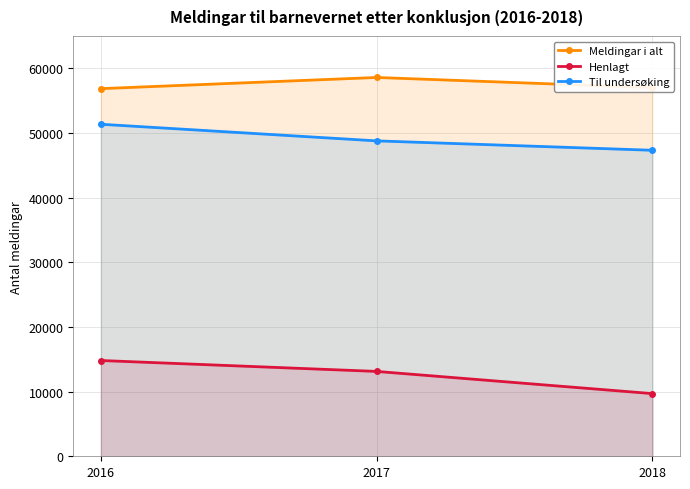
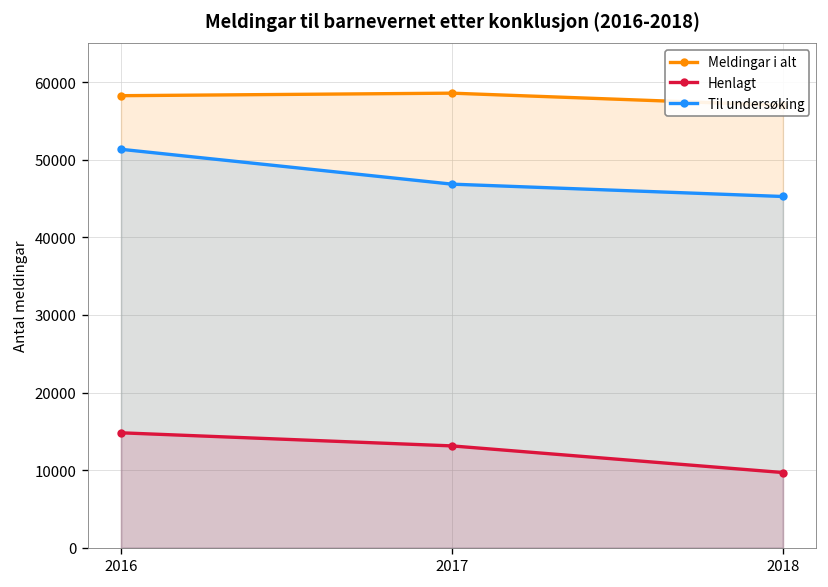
Meldingar i alt, 2016: 57000 -> 58000
Til undersøking, 2017: 49000 -> 47000
Til undersøking, 2018: 47000 -> 45000
